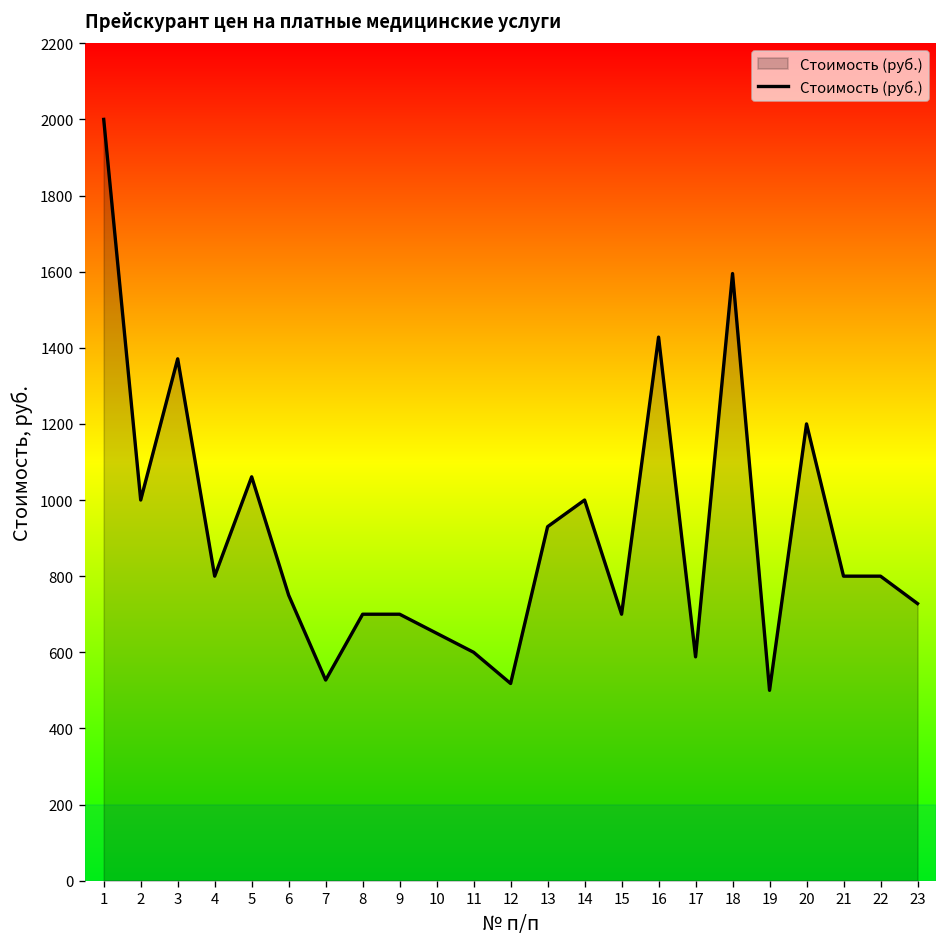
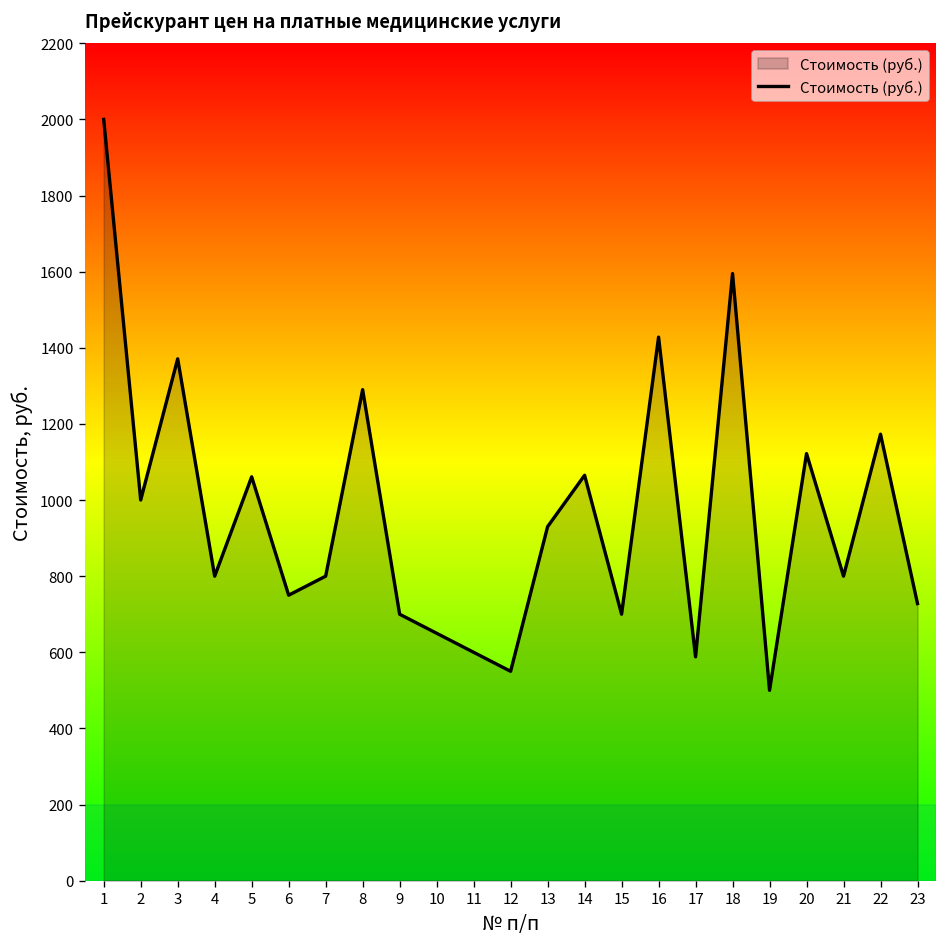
7: 530 -> 800
8: 700 -> 1290
12: 520 -> 550
14: 1000 -> 1070
20: 1200 -> 1120
22: 800 -> 1170
